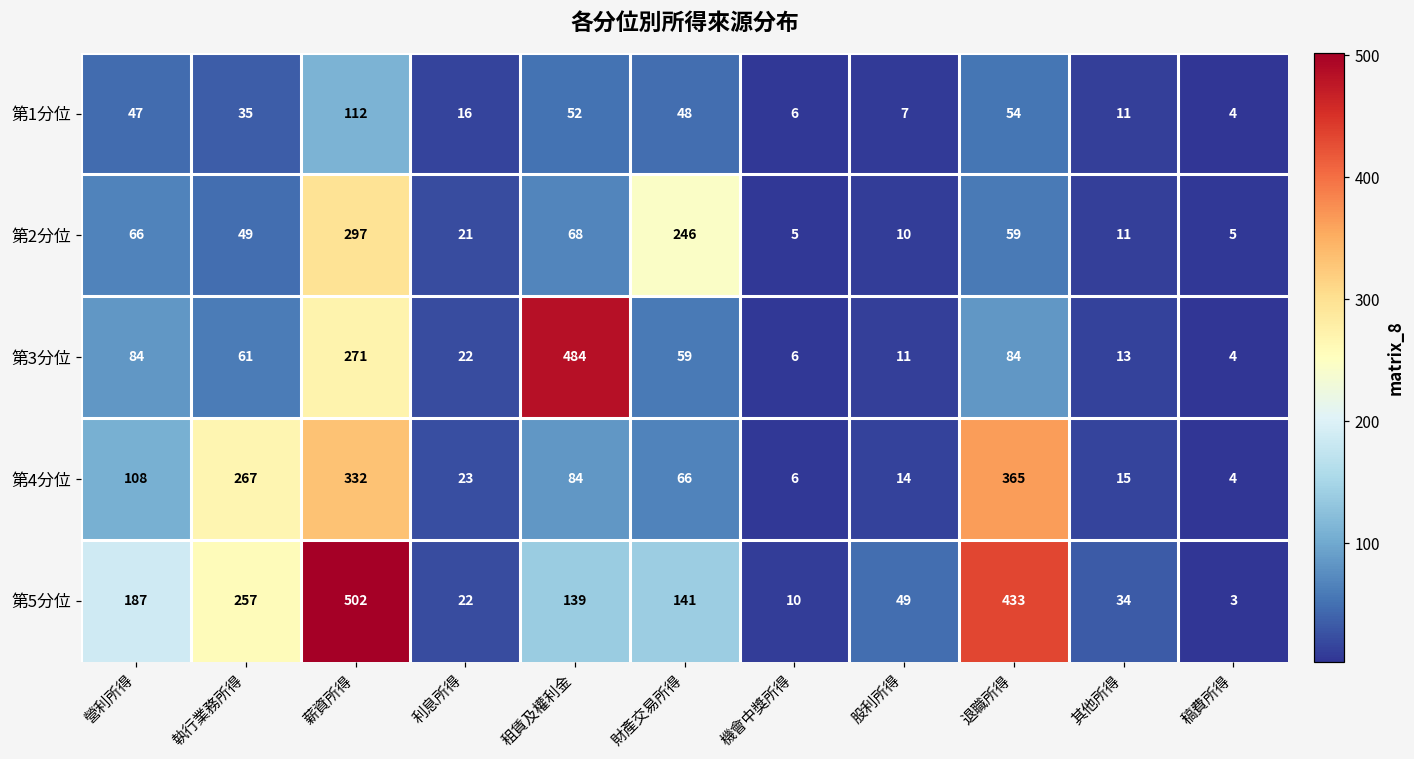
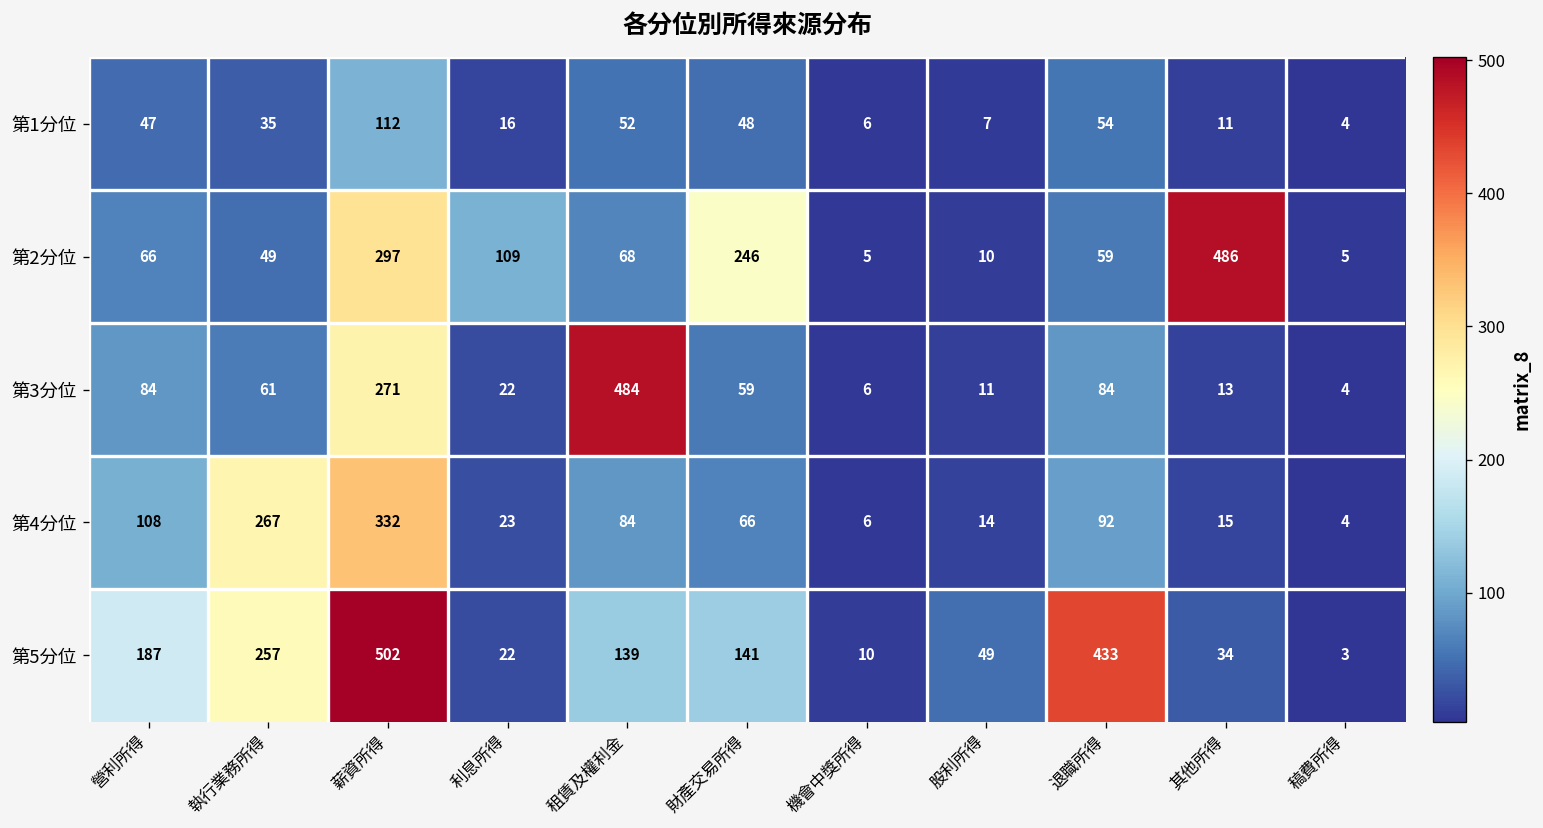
第2分位, 利息所得: 21 -> 109
第2分位, 其他所得: 11 -> 486
第4分位, 退職所得: 365 -> 92
